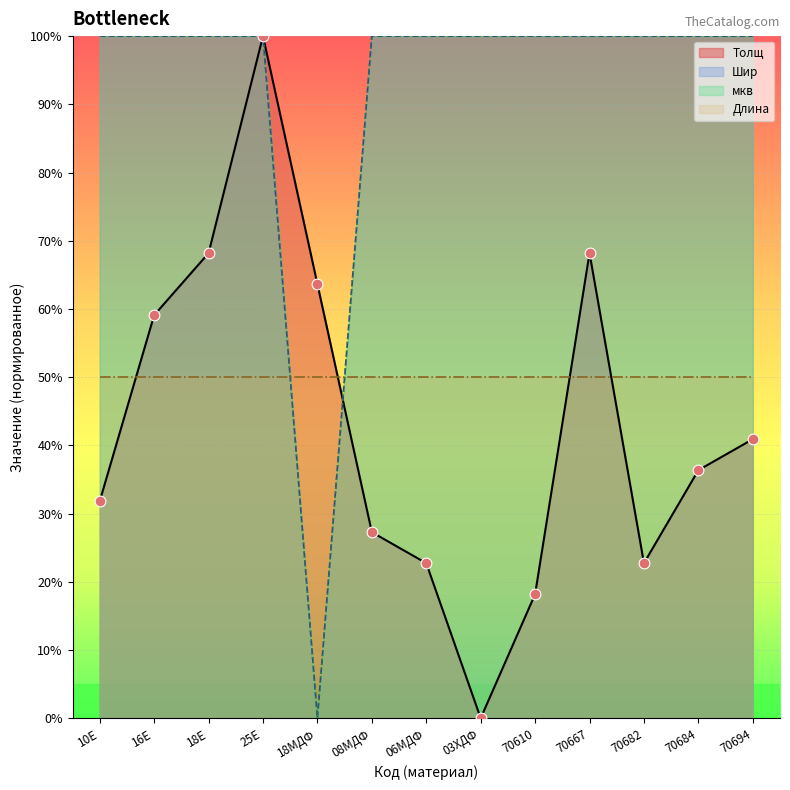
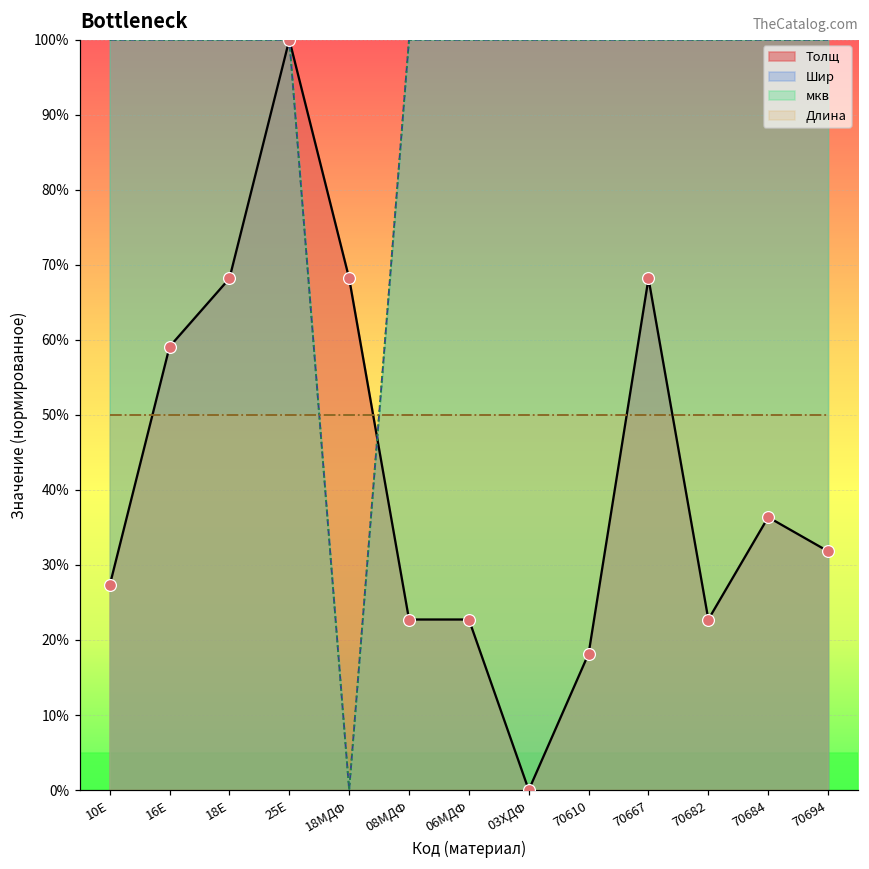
Толщ, 10Е: 32% -> 27%
Толщ, 18МДФ: 64% -> 68%
Толщ, 08МДФ: 27% -> 23%
Толщ, 70694: 41% -> 32%
